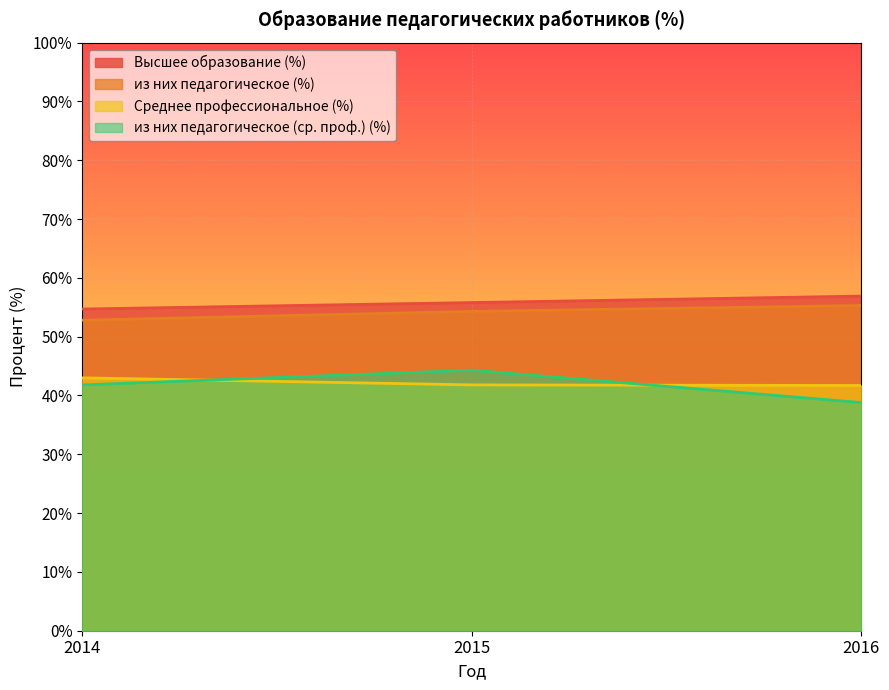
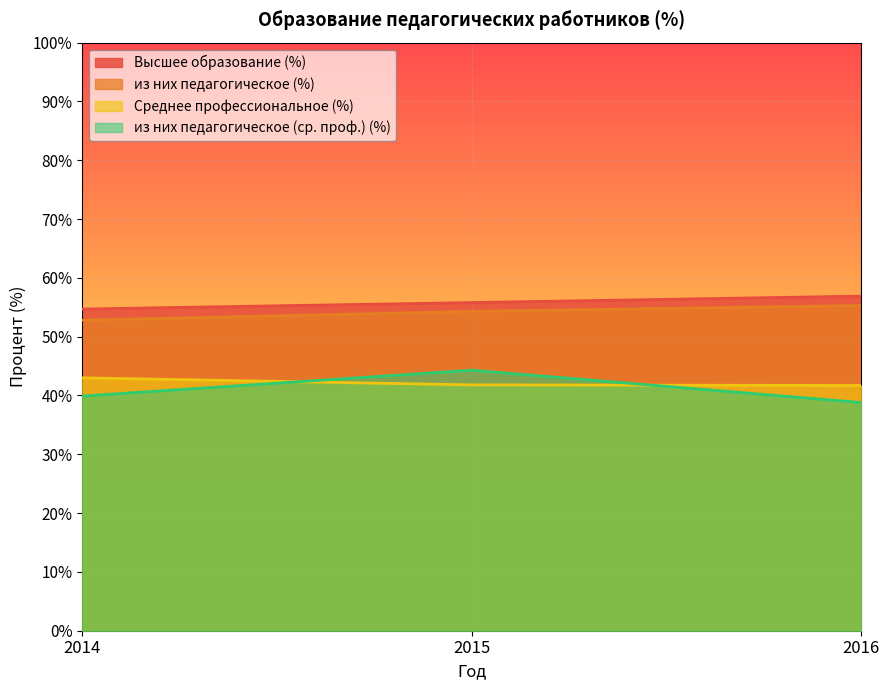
из них педагогическое (ср. проф.) (%), 2014: 42% -> 40%
